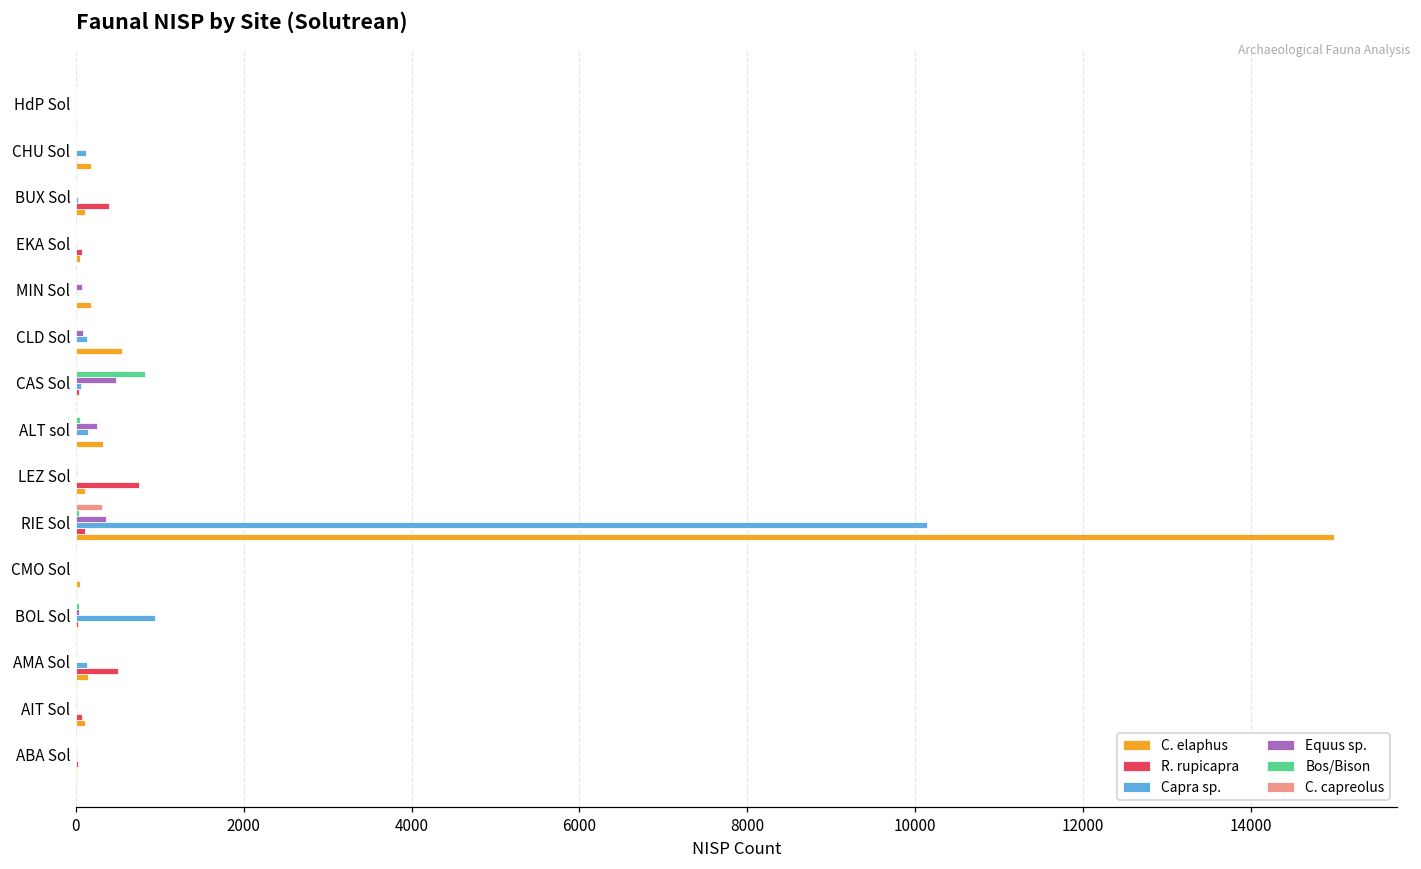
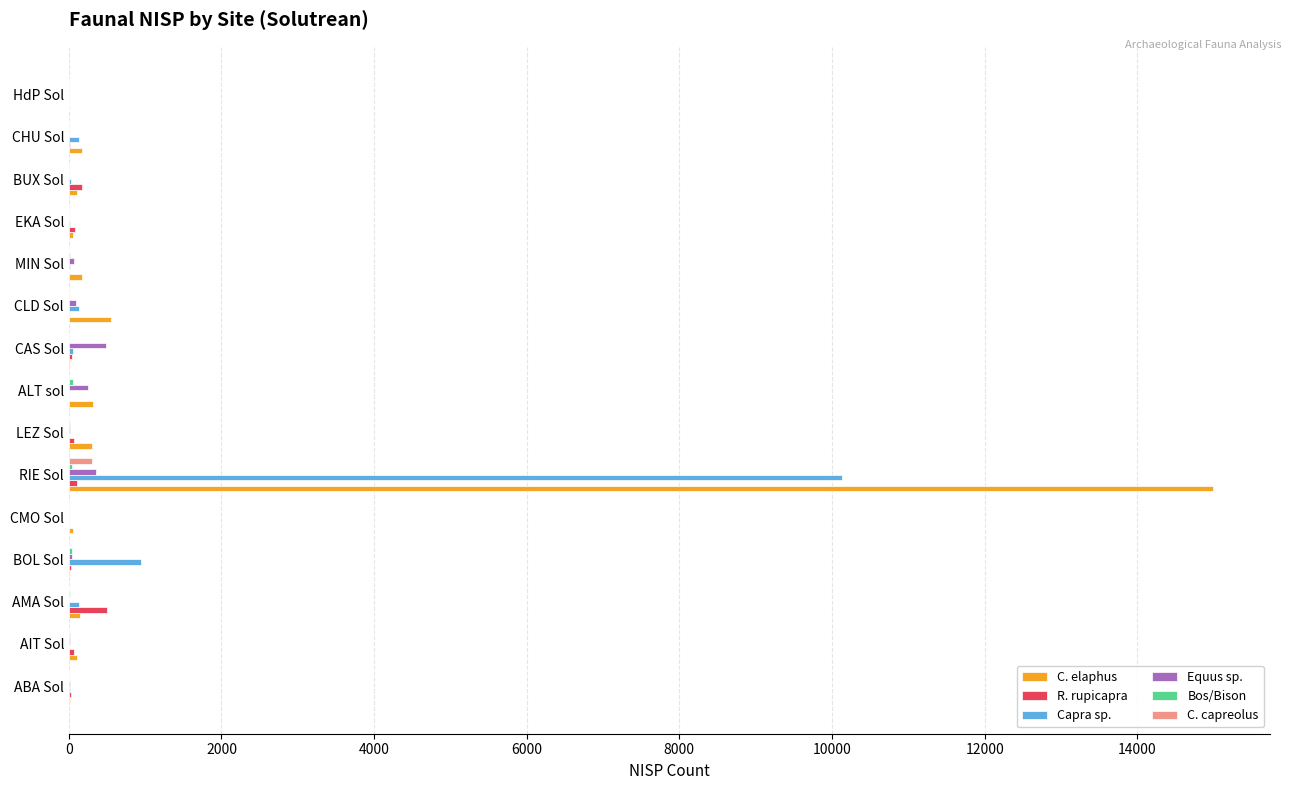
R. rupicapra, BUX Sol: 400 -> 200
Bos/Bison, CAS Sol: 800 -> 0
Capra sp., ALT sol: 100 -> 0
R. rupicapra, LEZ Sol: 800 -> 100
C. elaphus, LEZ Sol: 100 -> 300
